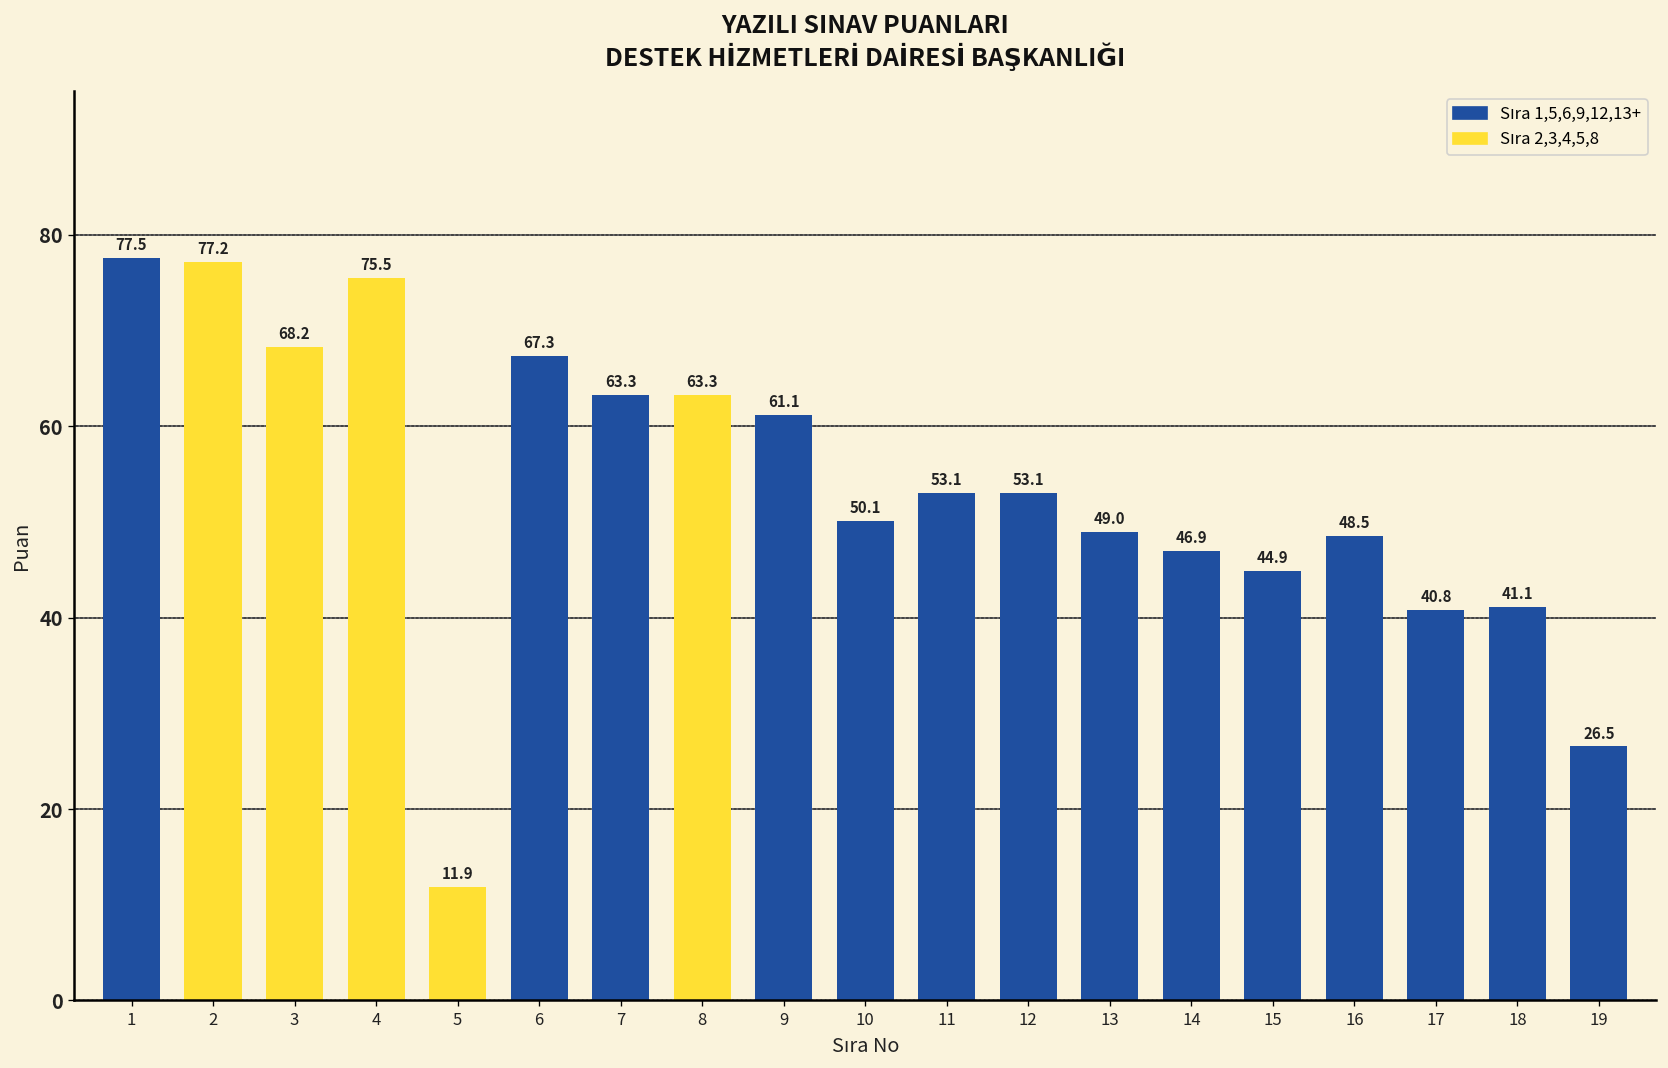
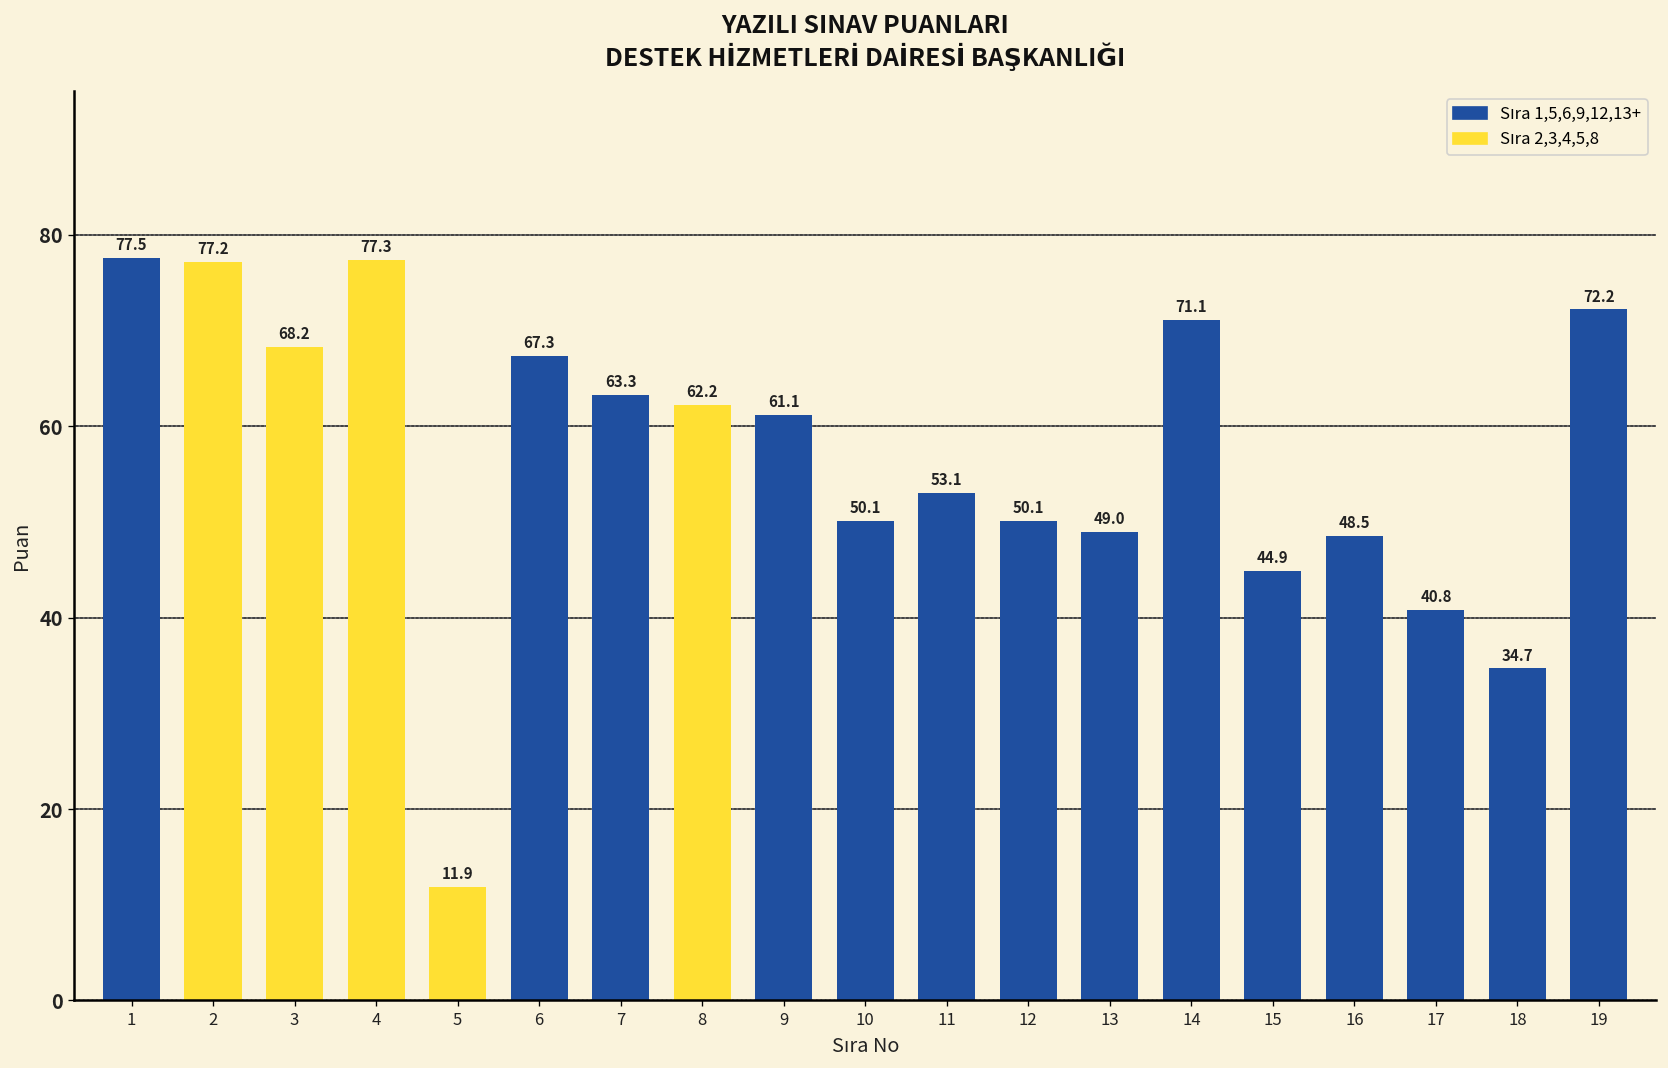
4: 75.5 -> 77.3
8: 63.3 -> 62.2
12: 53.1 -> 50.1
14: 46.9 -> 71.1
18: 41.1 -> 34.7
19: 26.5 -> 72.2
